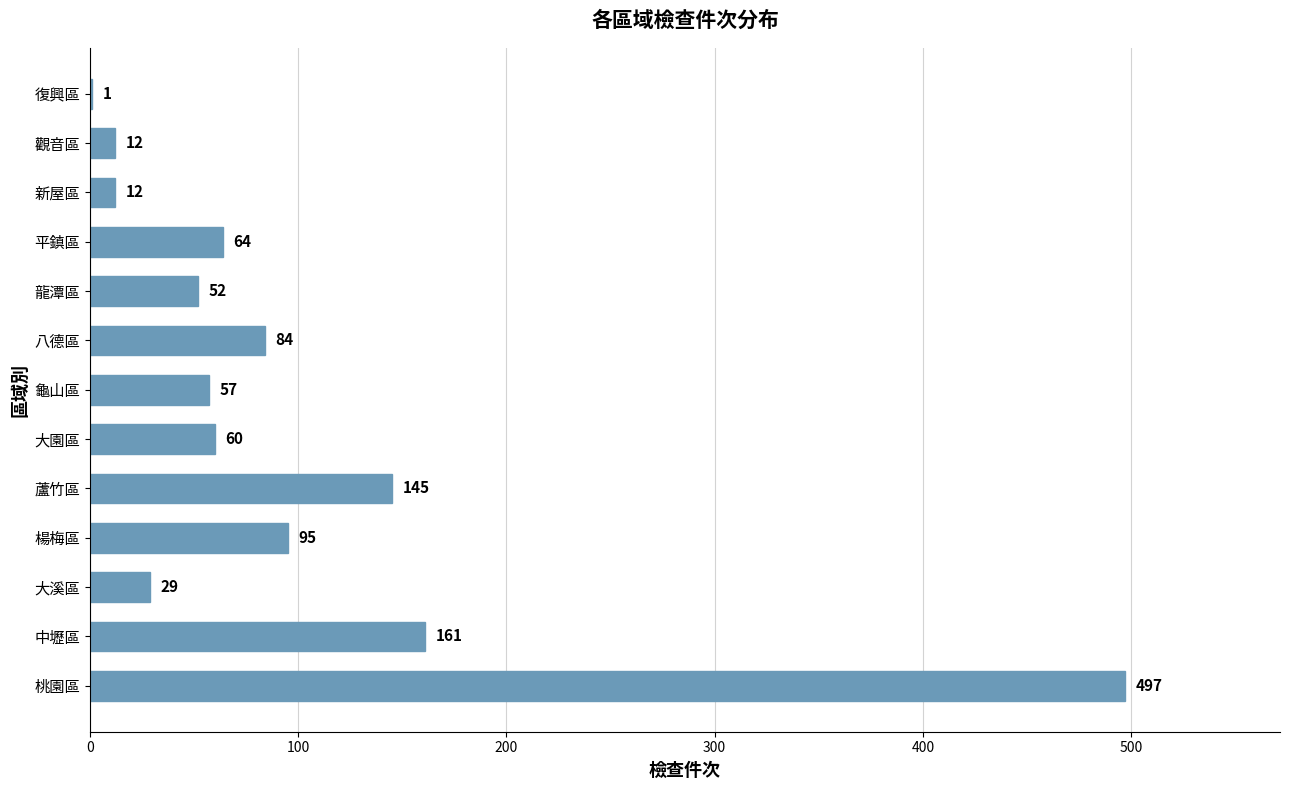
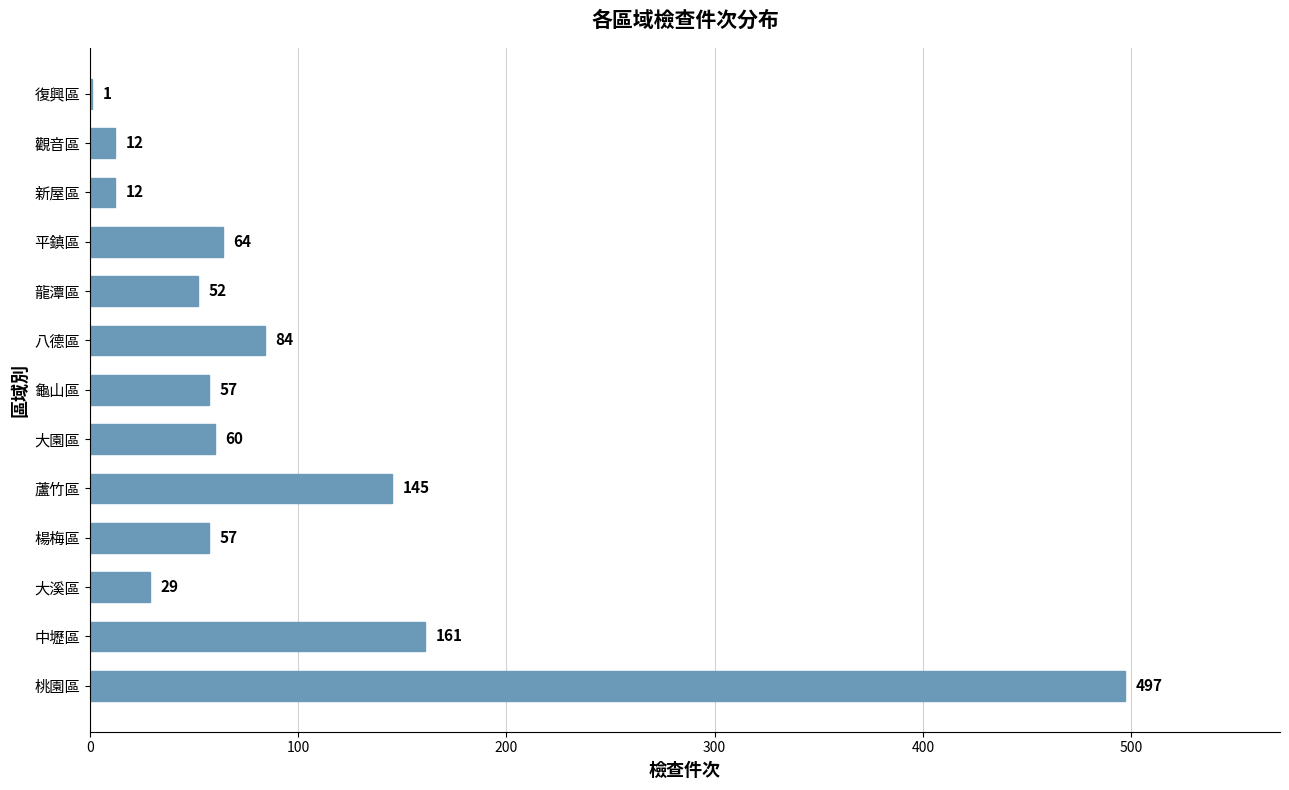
楊梅區: 95 -> 57
